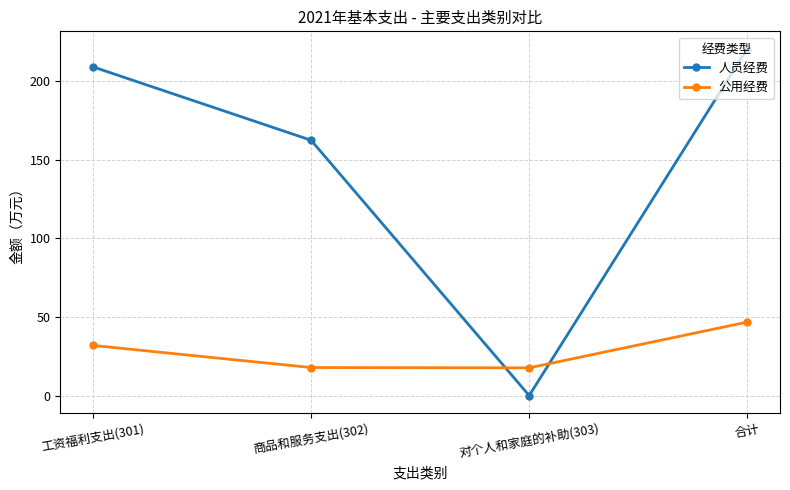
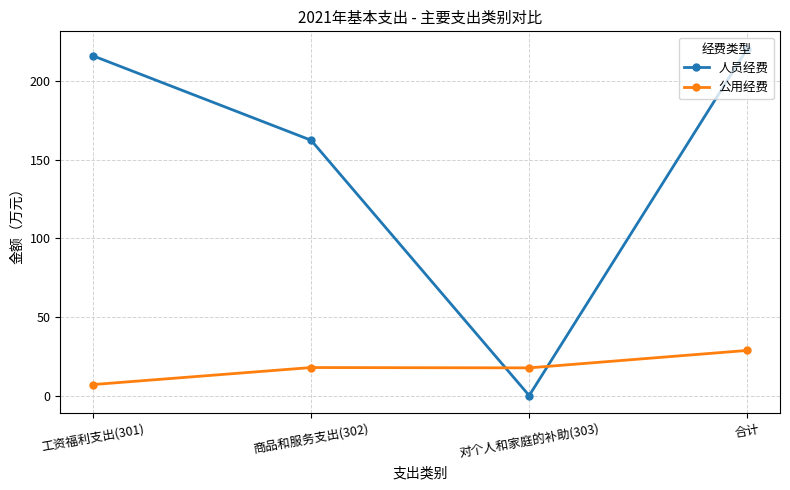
人员经费, 工资福利支出(301): 209 -> 216
公用经费, 工资福利支出(301): 32 -> 7
公用经费, 合计: 47 -> 29
